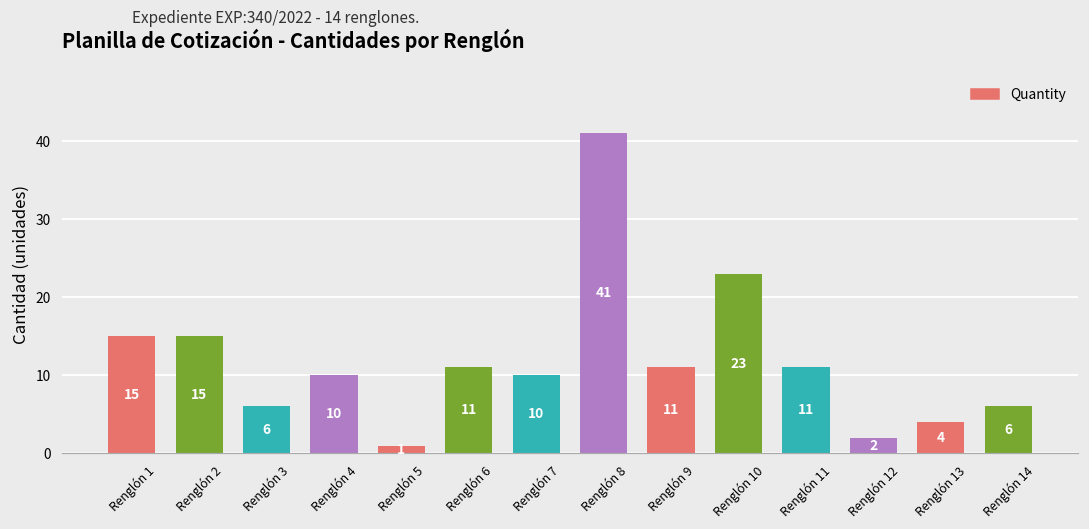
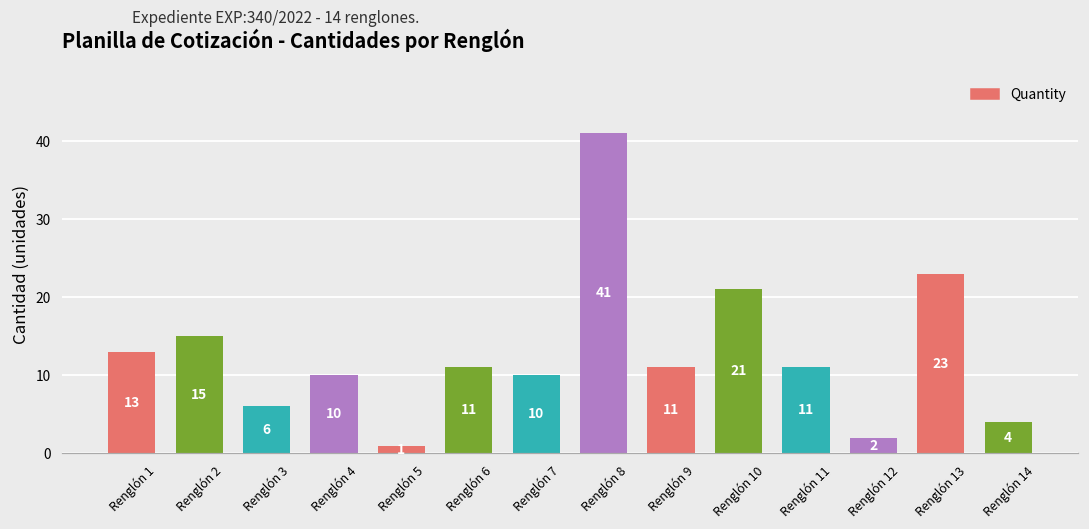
Renglón 1: 15 -> 13
Renglón 10: 23 -> 21
Renglón 13: 4 -> 23
Renglón 14: 6 -> 4
